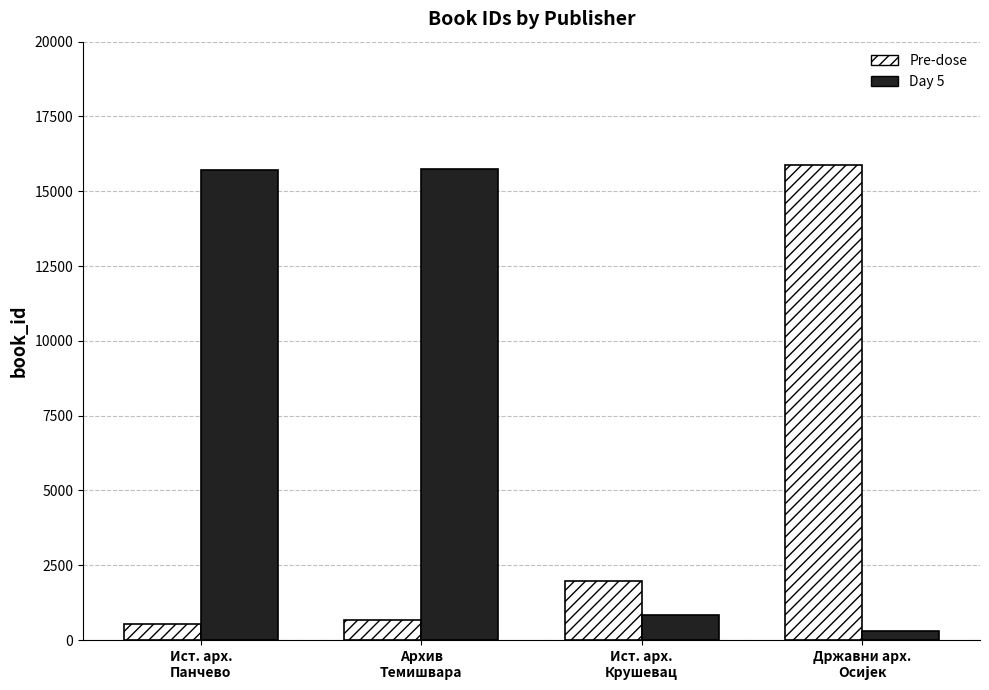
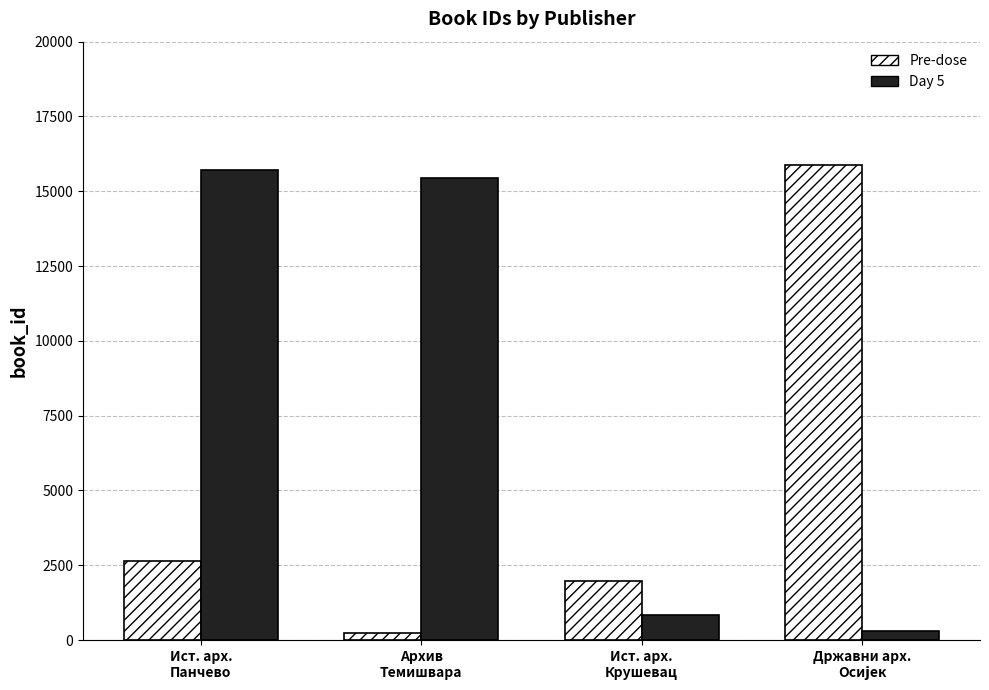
Pre-dose, Ист. арх. Панчево: 500 -> 2600
Pre-dose, Архив Темишвара: 700 -> 200
Day 5, Архив Темишвара: 15800 -> 15500
